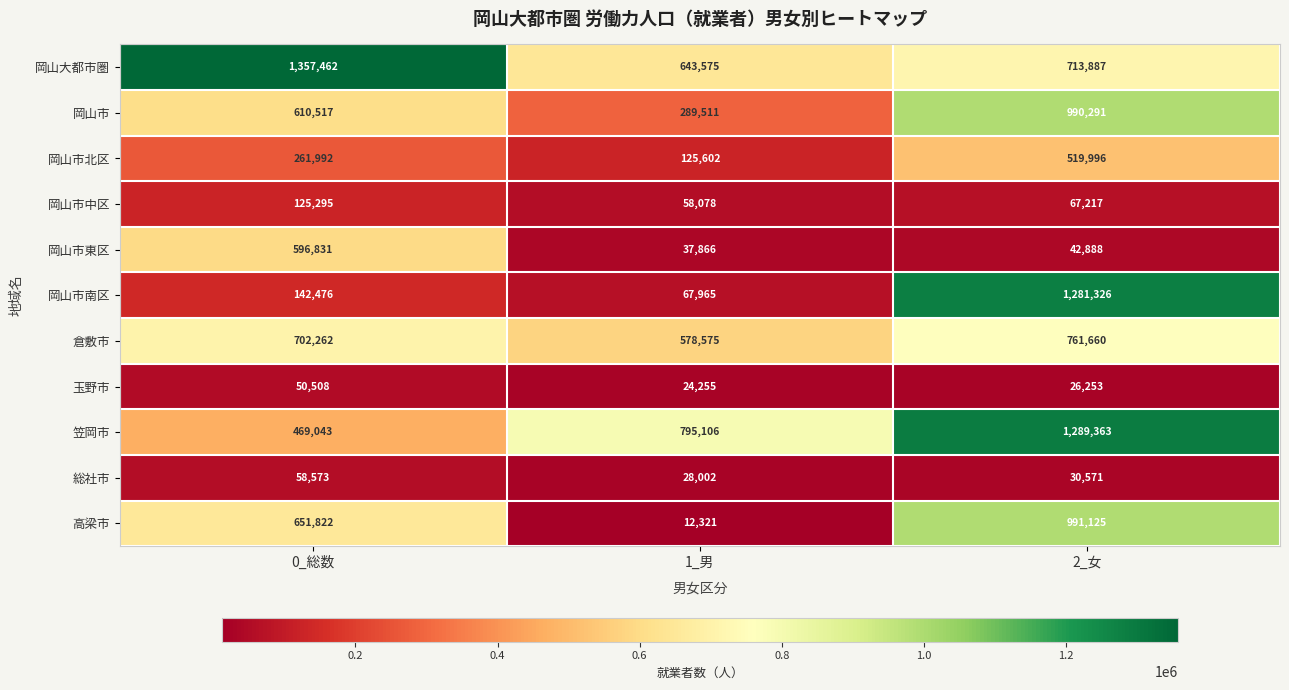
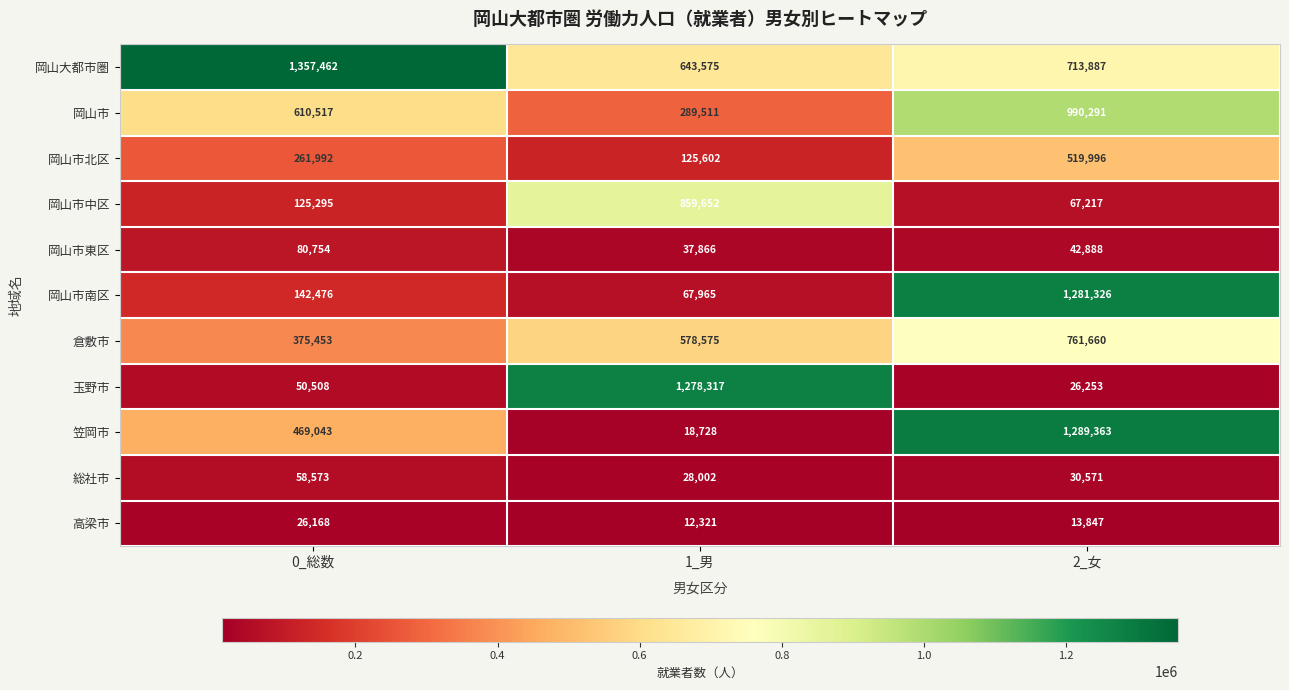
岡山市中区, 1_男: 58,078 -> 859,652
岡山市東区, 0_総数: 596,831 -> 80,754
倉敷市, 0_総数: 702,262 -> 375,453
玉野市, 1_男: 24,255 -> 1,278,317
笠岡市, 1_男: 795,106 -> 18,728
高梁市, 0_総数: 651,822 -> 26,168
高梁市, 2_女: 991,125 -> 13,847
